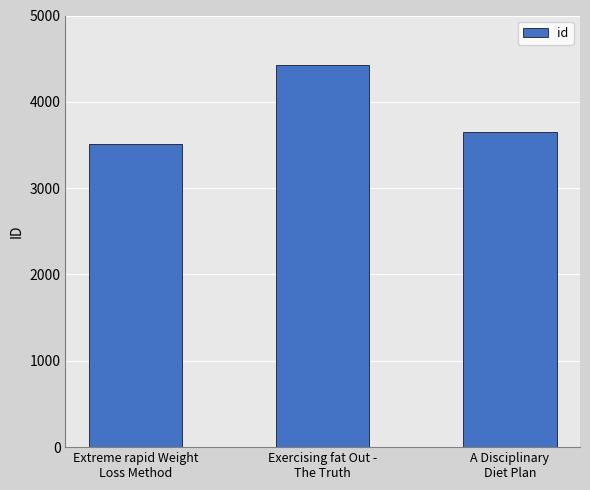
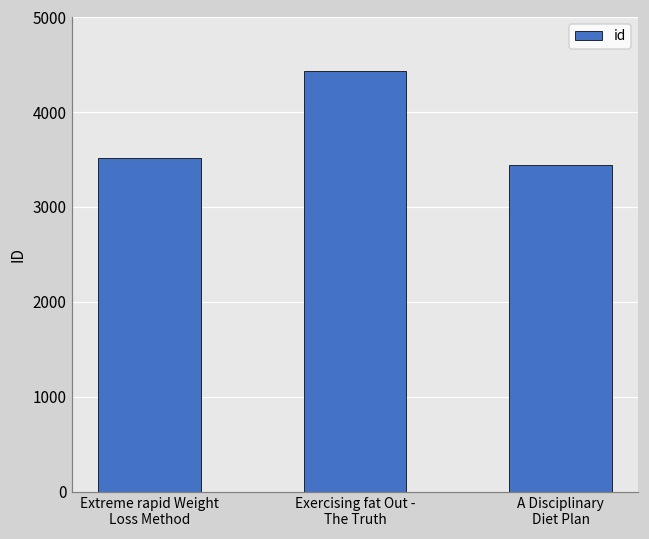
A Disciplinary Diet Plan: 3700 -> 3400
